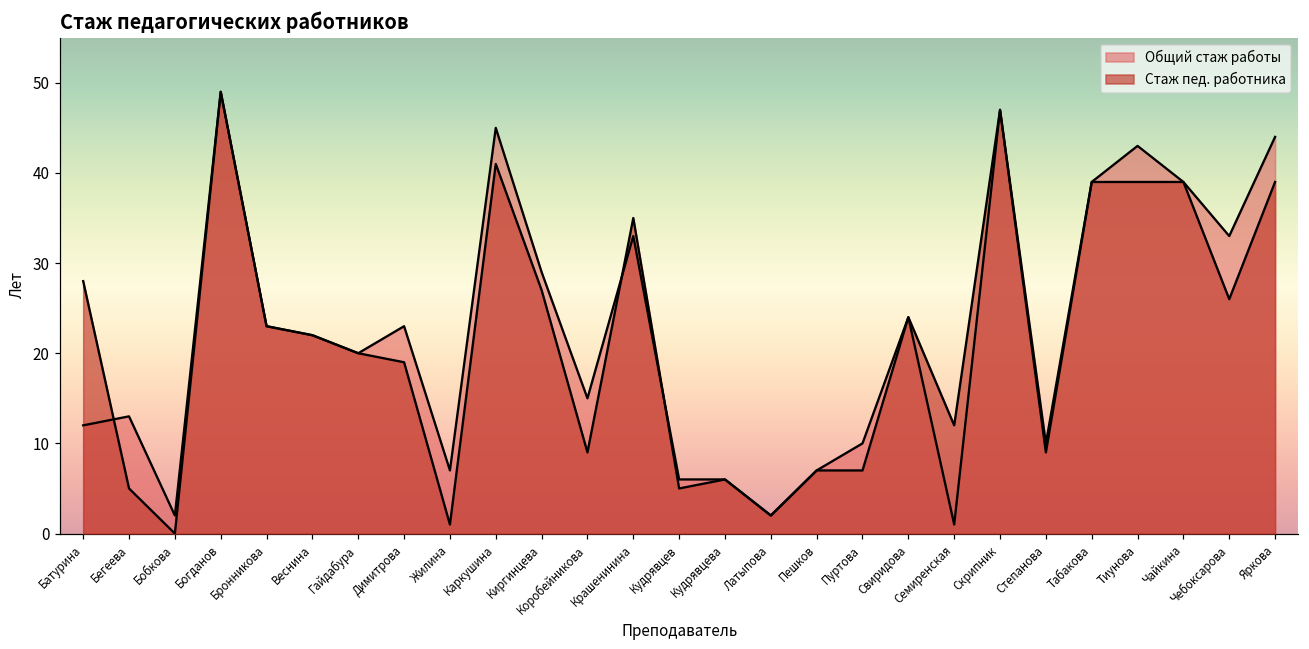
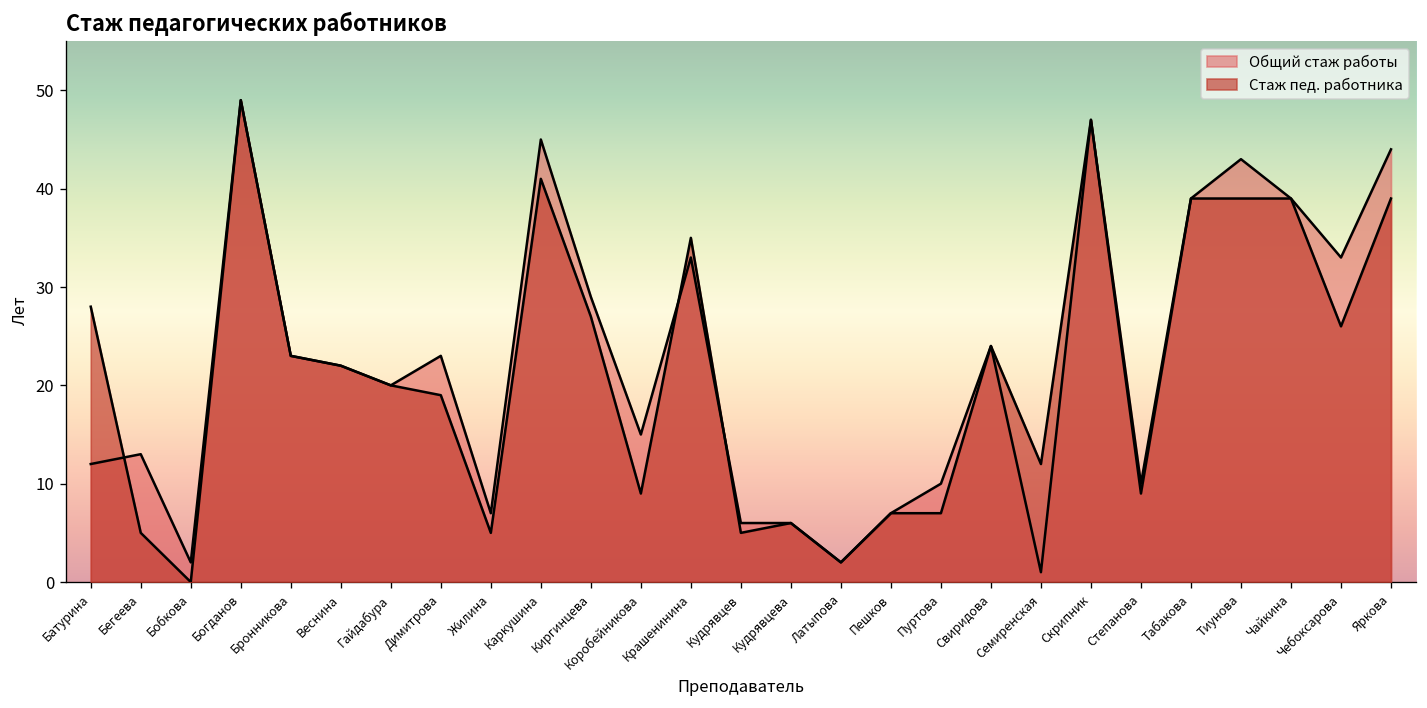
Стаж пед. работника, Жилина: 1 -> 5
